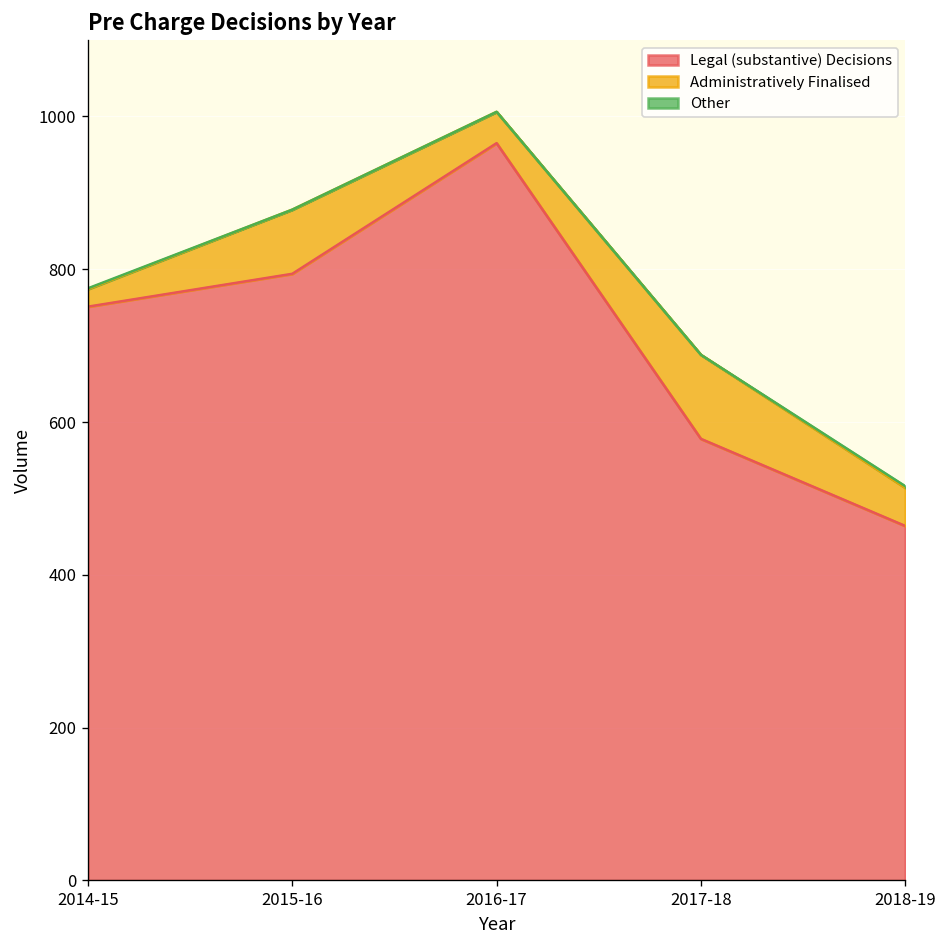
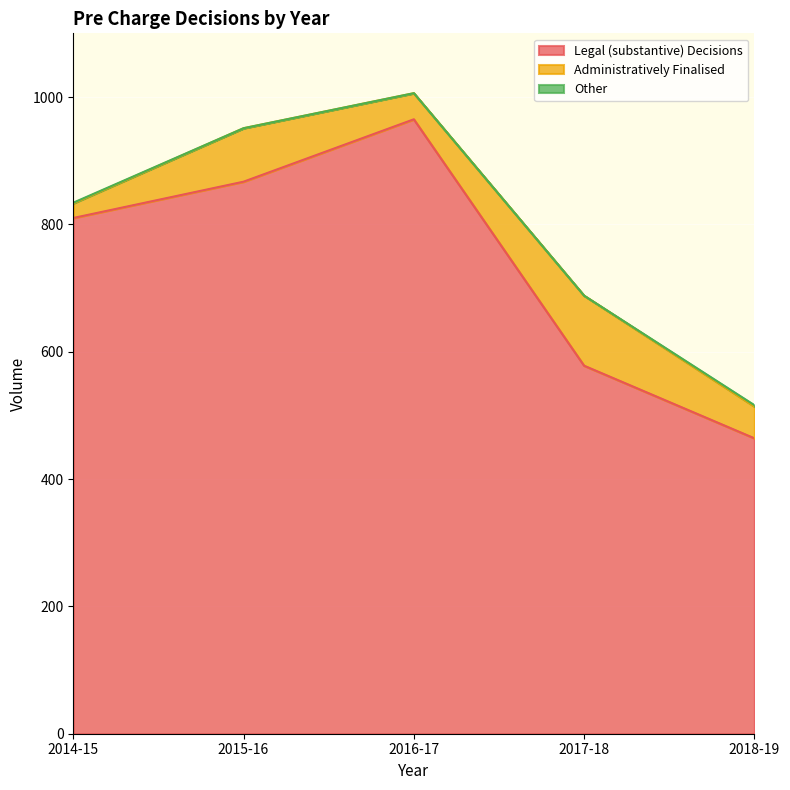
Legal (substantive) Decisions, 2014-15: 750 -> 810
Legal (substantive) Decisions, 2015-16: 790 -> 870
